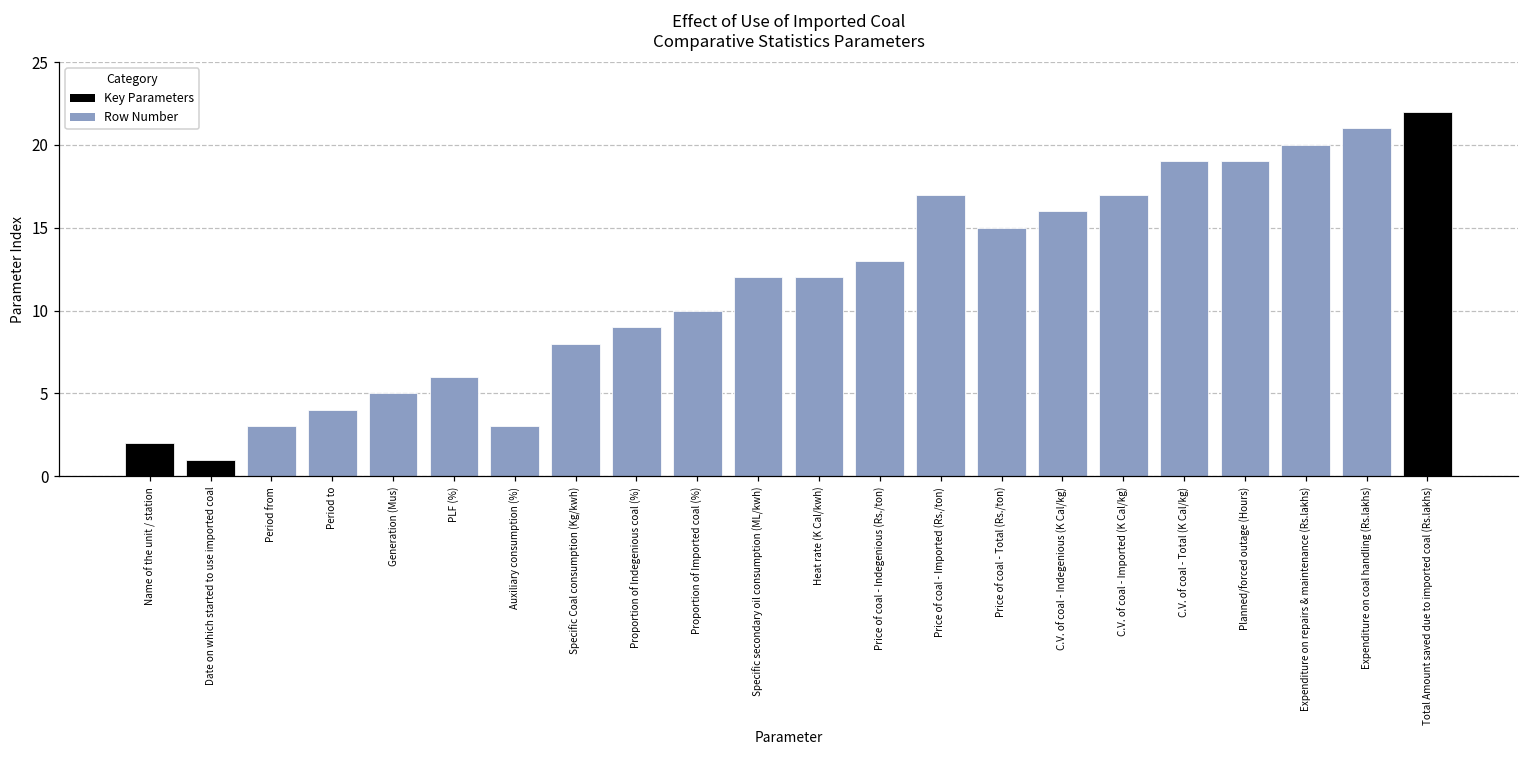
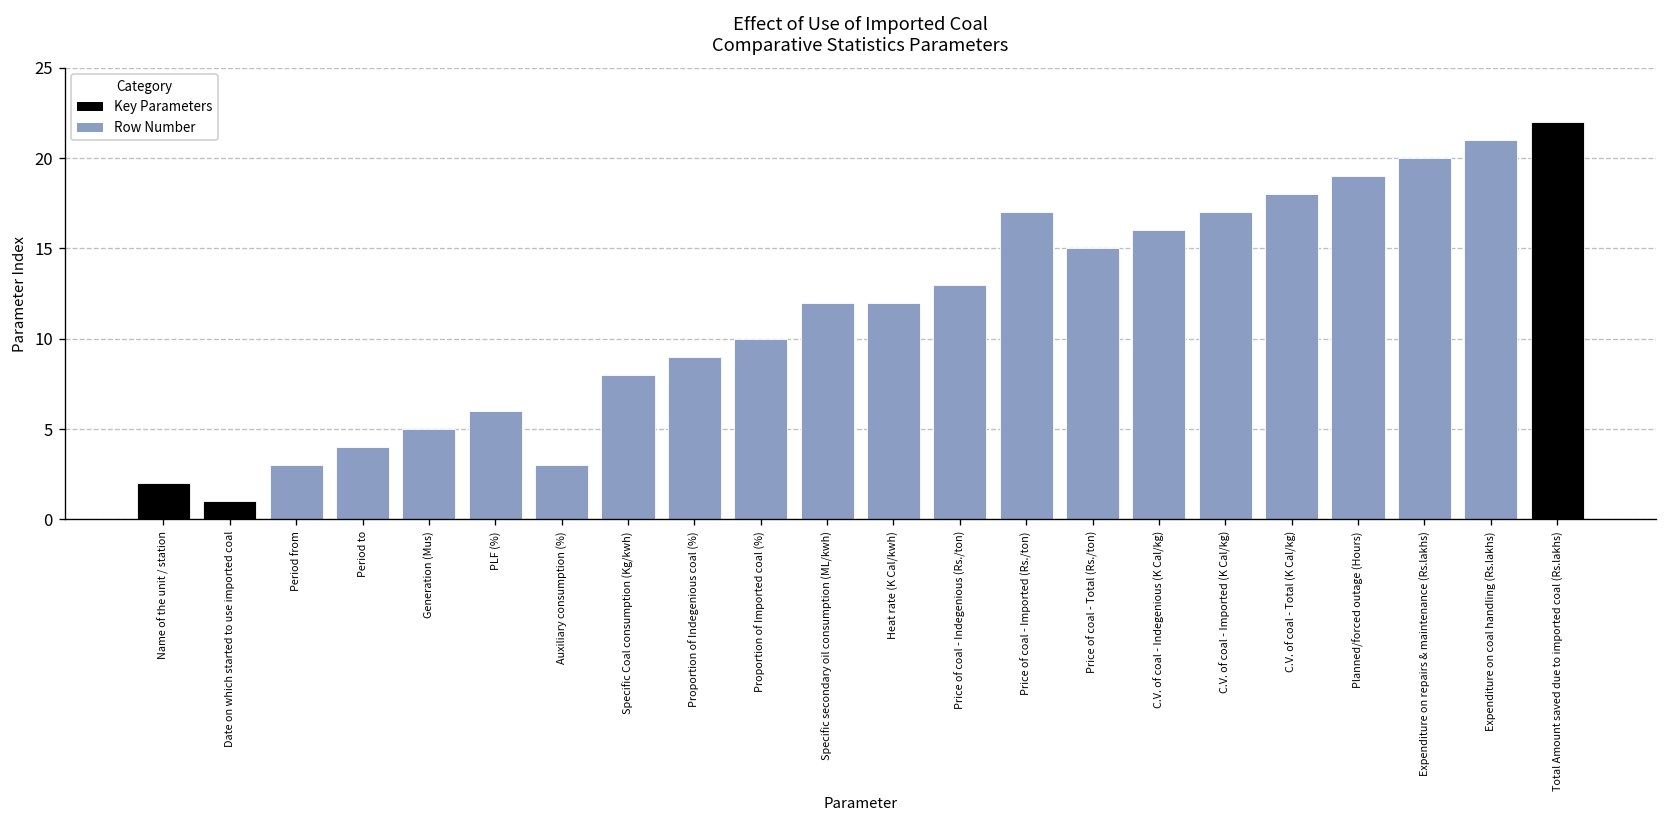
C.V. of coal - Total (K Cal/kg): 19 -> 18
